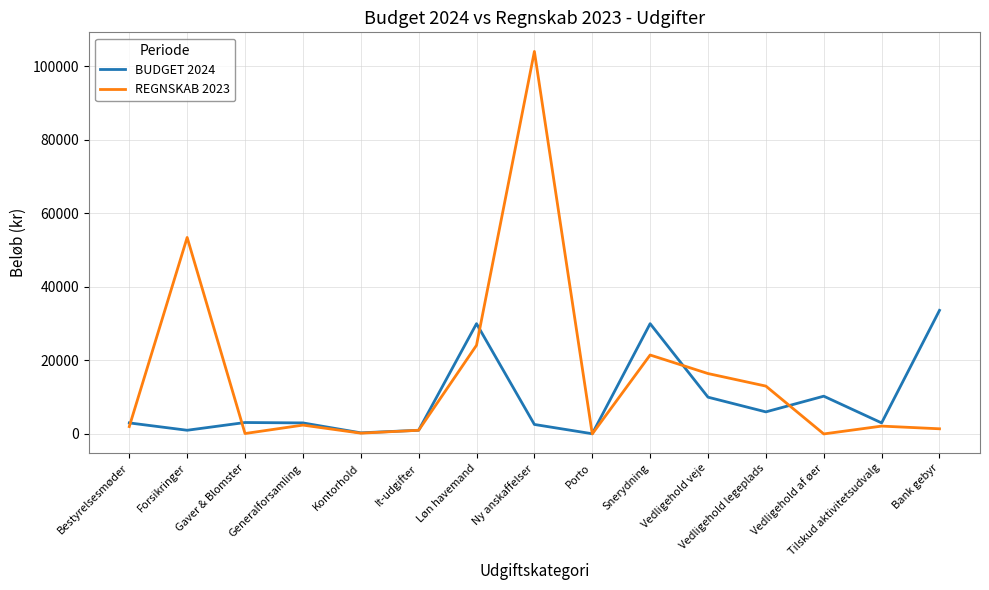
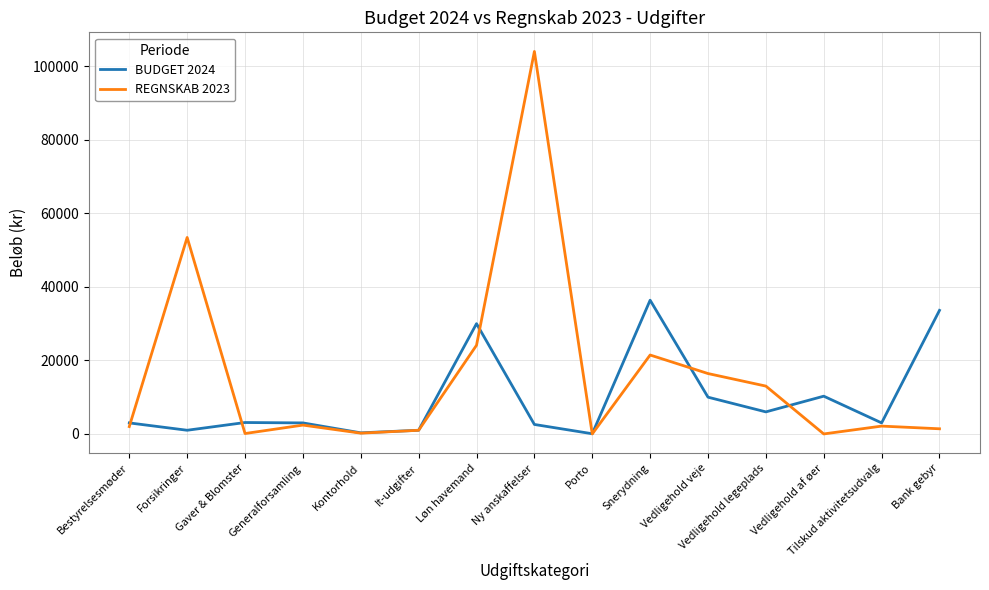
BUDGET 2024, Snerydning: 30000 -> 36000
